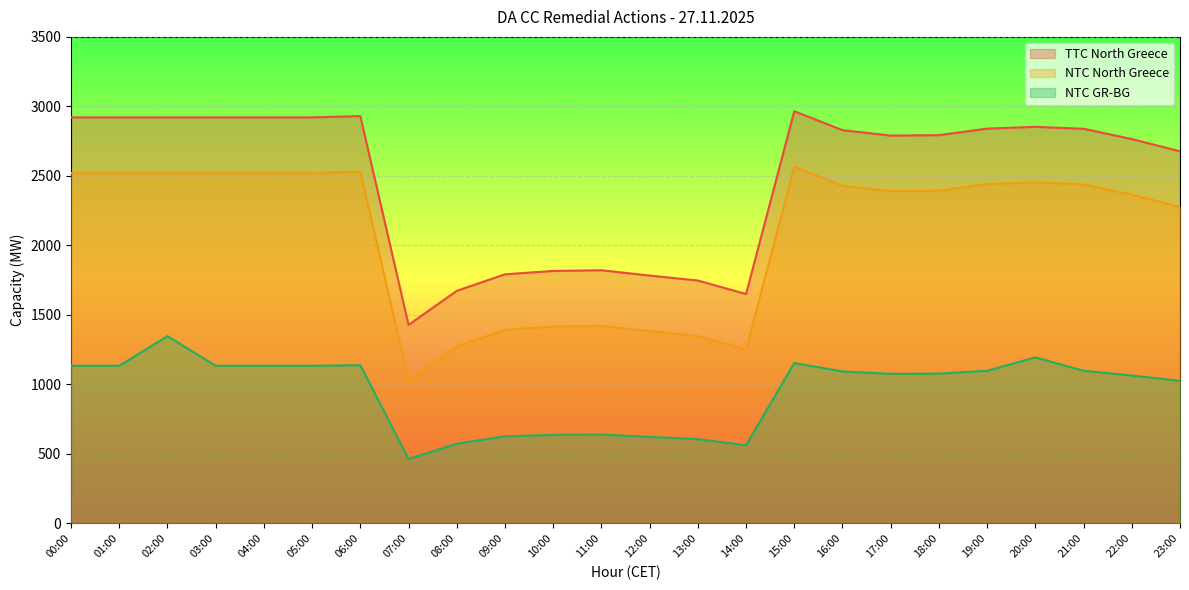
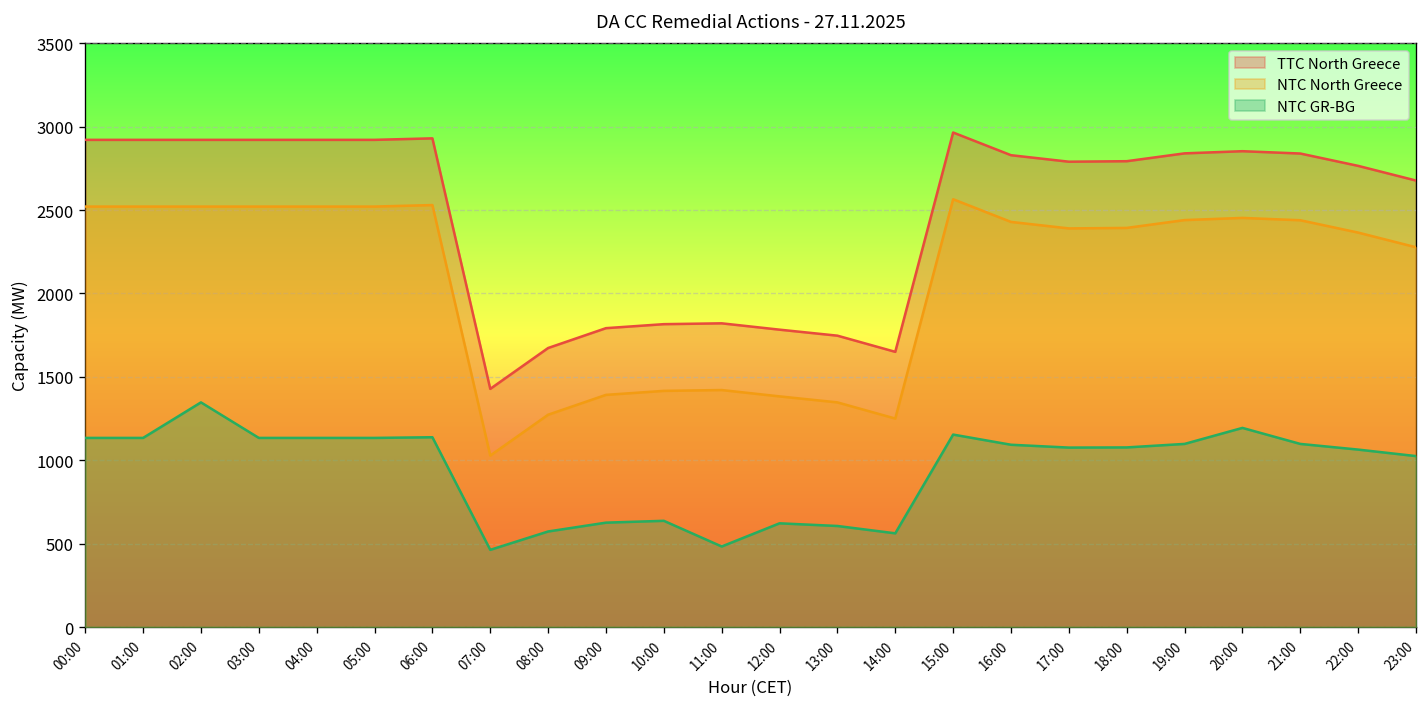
NTC GR-BG, 11:00: 640 -> 480
